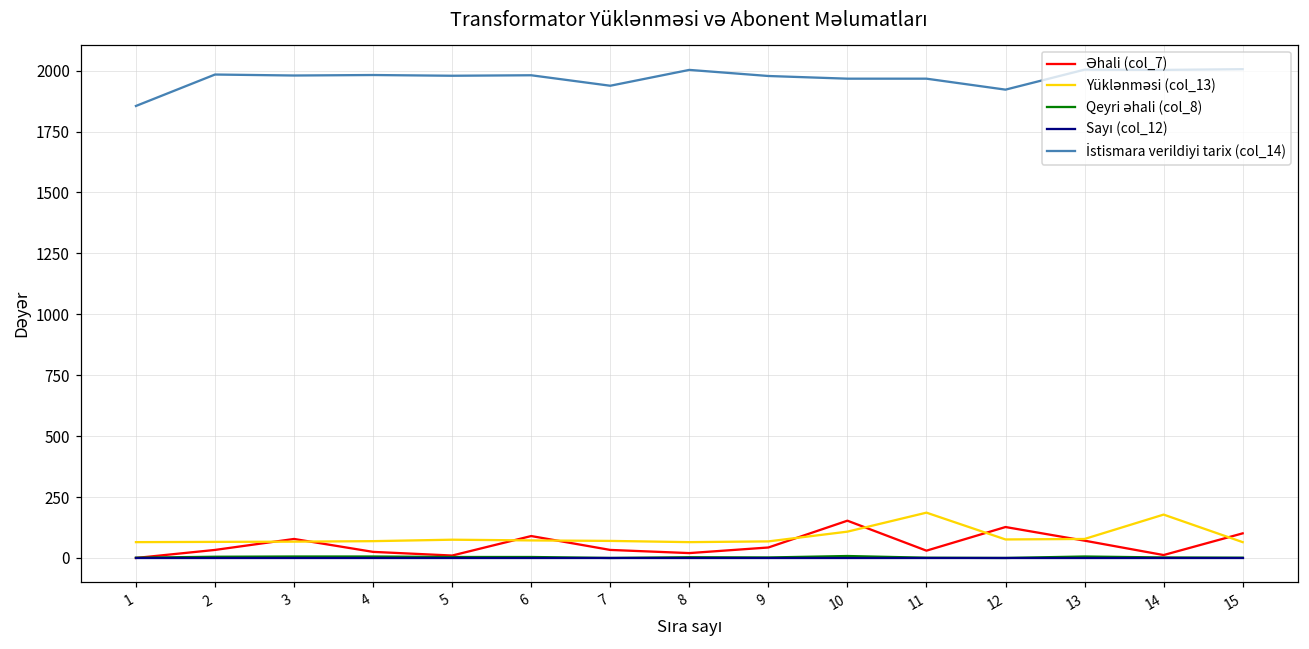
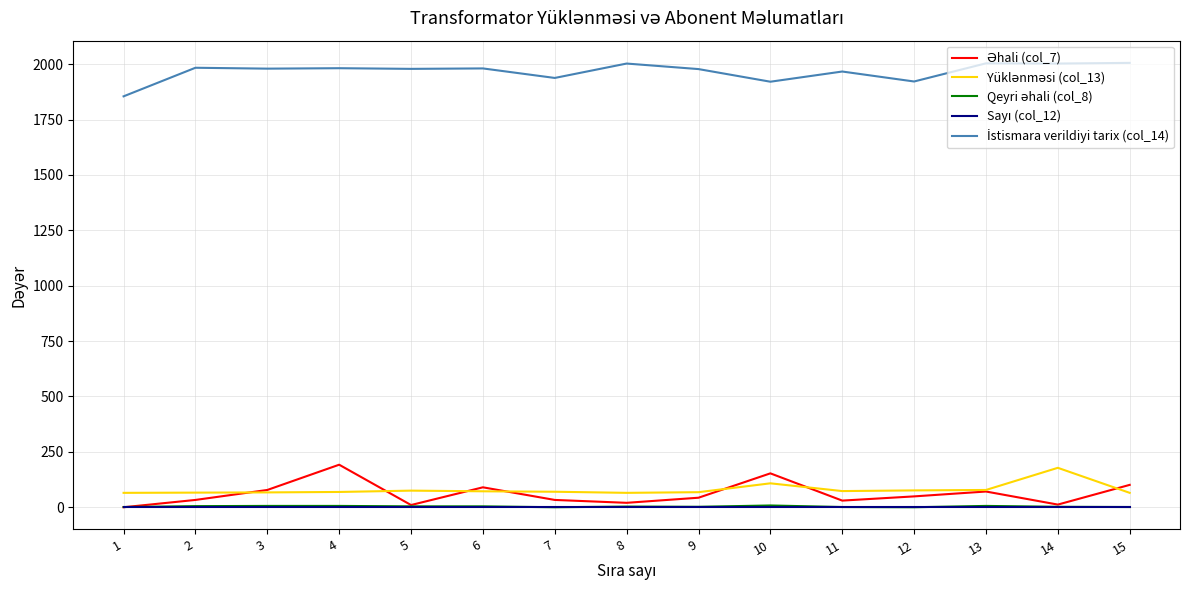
Əhali (col_7), 4: 30 -> 190
İstismara verildiyi tarix (col_14), 10: 1970 -> 1920
Yüklənməsi (col_13), 11: 190 -> 70
Əhali (col_7), 12: 130 -> 50
